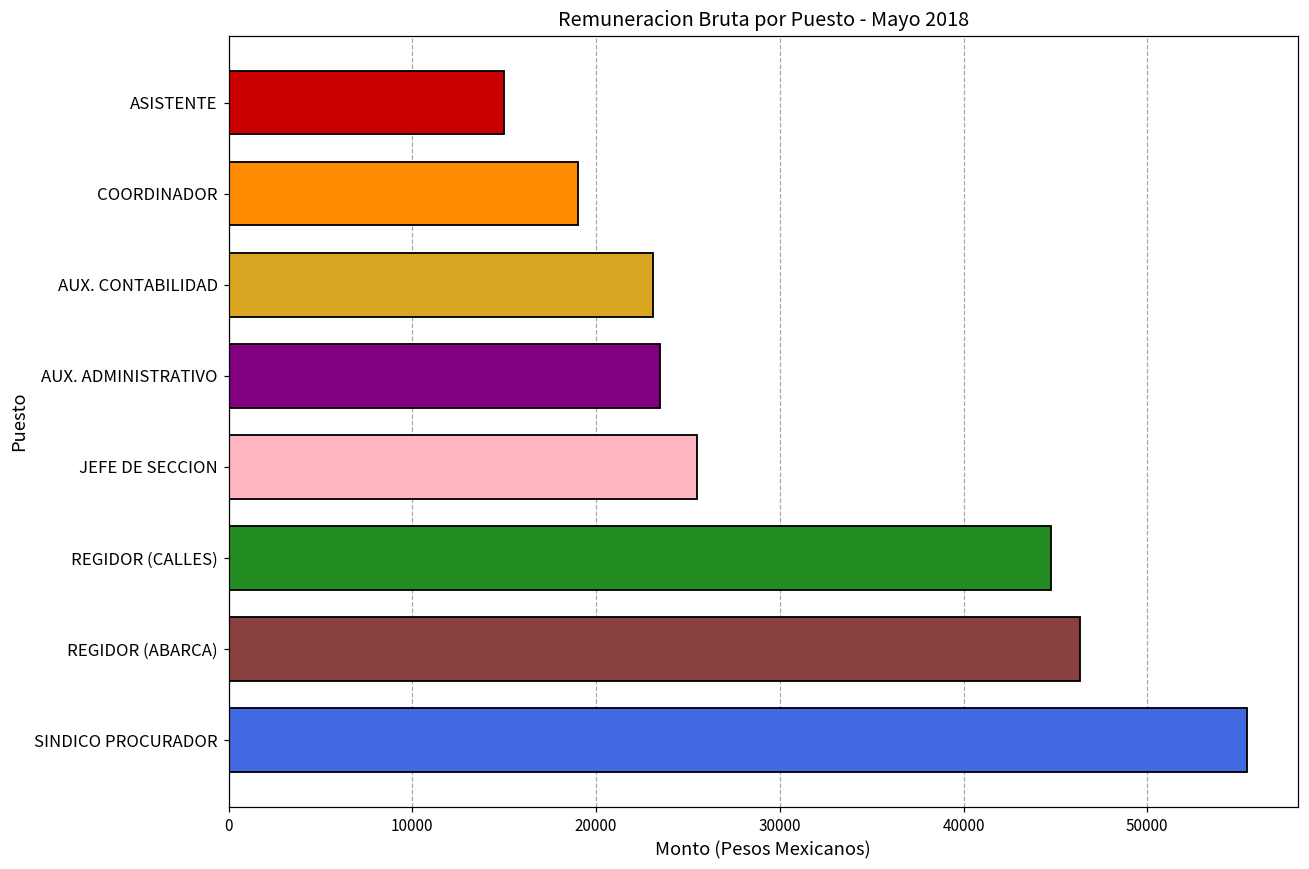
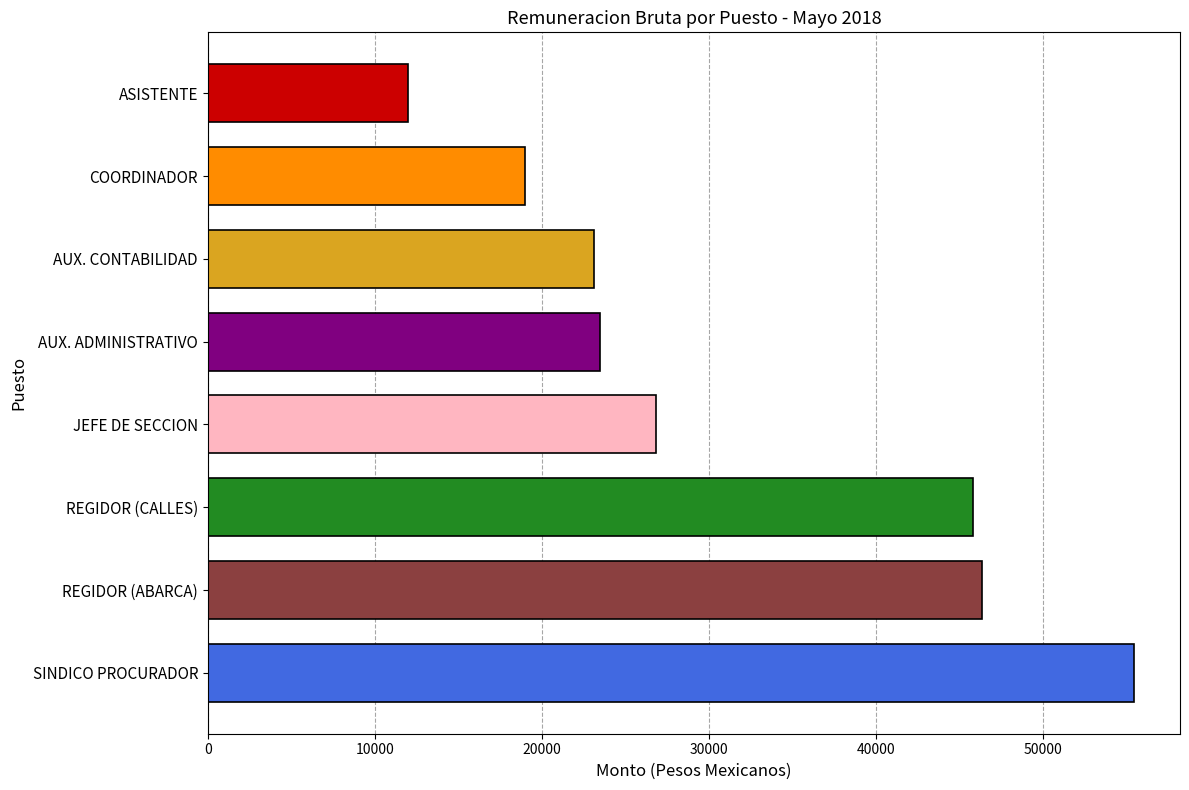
ASISTENTE: 15000 -> 12000
JEFE DE SECCION: 25500 -> 26800
REGIDOR (CALLES): 44800 -> 45800
